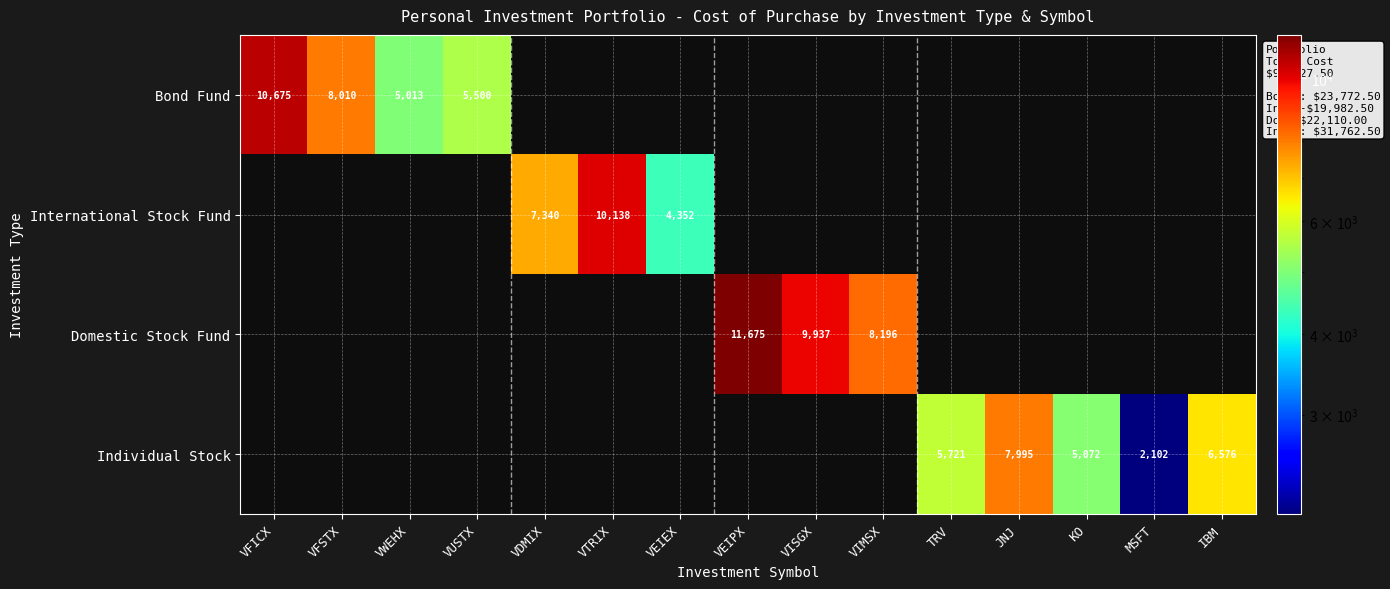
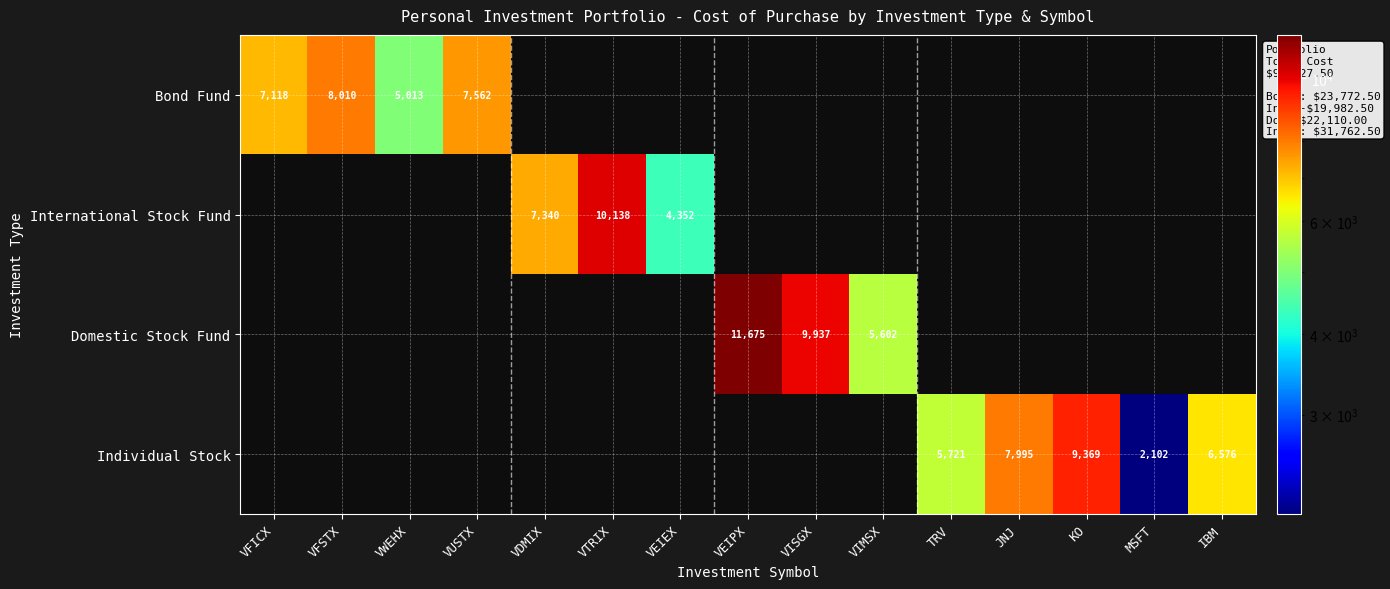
Bond Fund, VFICX: 10,675 -> 7,118
Bond Fund, VUSTX: 5,500 -> 7,562
Domestic Stock Fund, VIMSX: 8,196 -> 5,602
Individual Stock, KO: 5,072 -> 9,369
